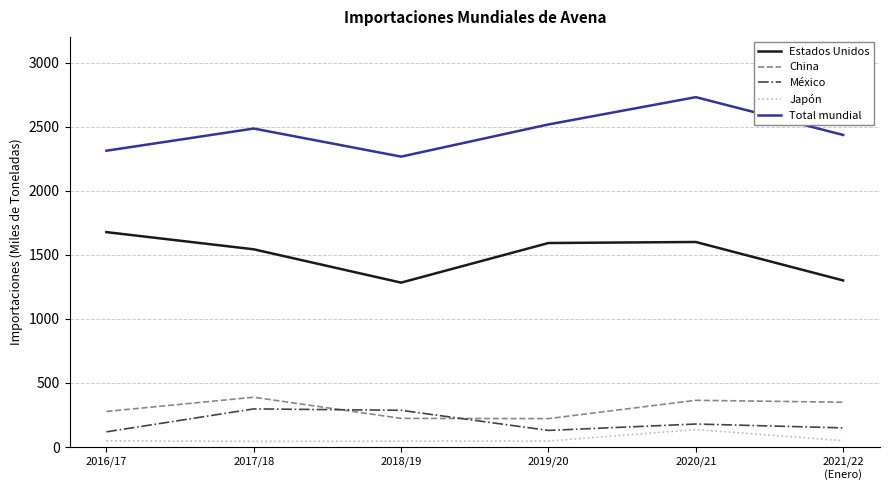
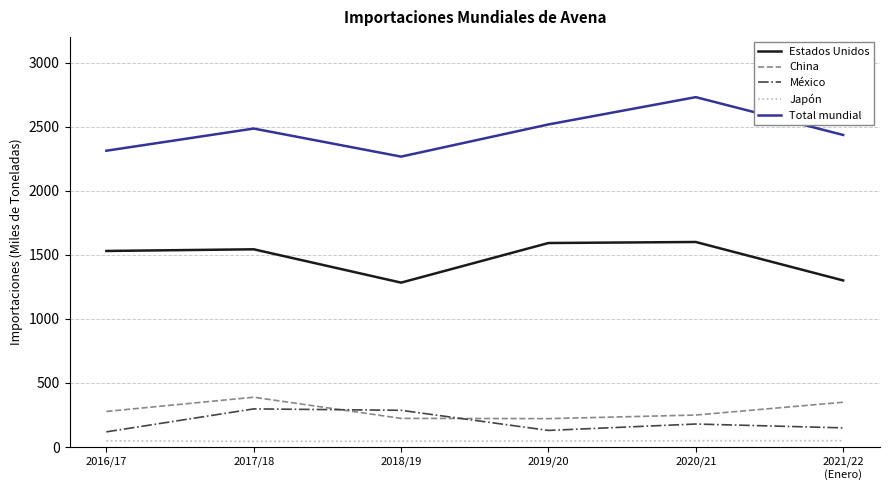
Estados Unidos, 2016/17: 1680 -> 1530
China, 2020/21: 370 -> 250
Japón, 2020/21: 140 -> 50
